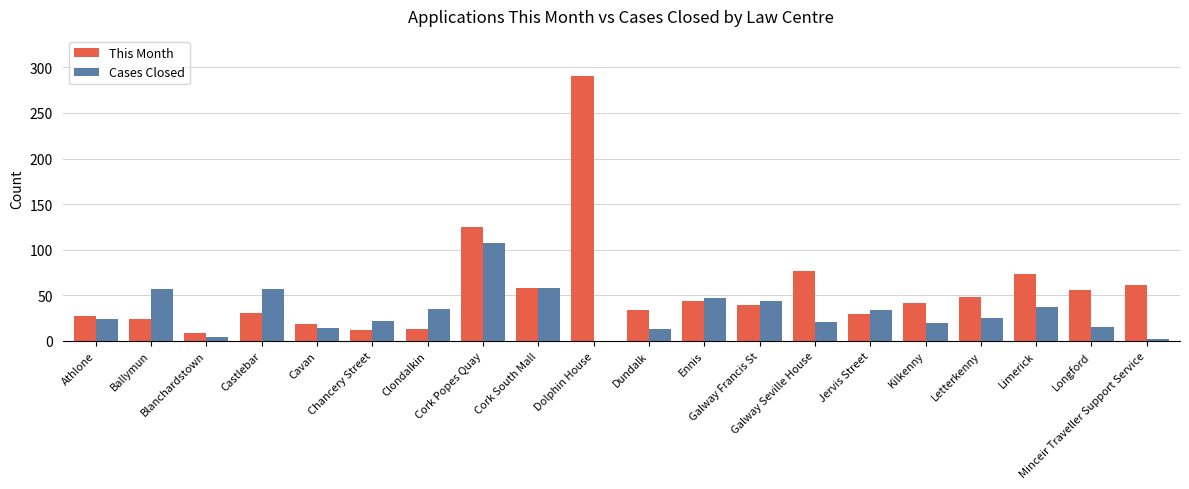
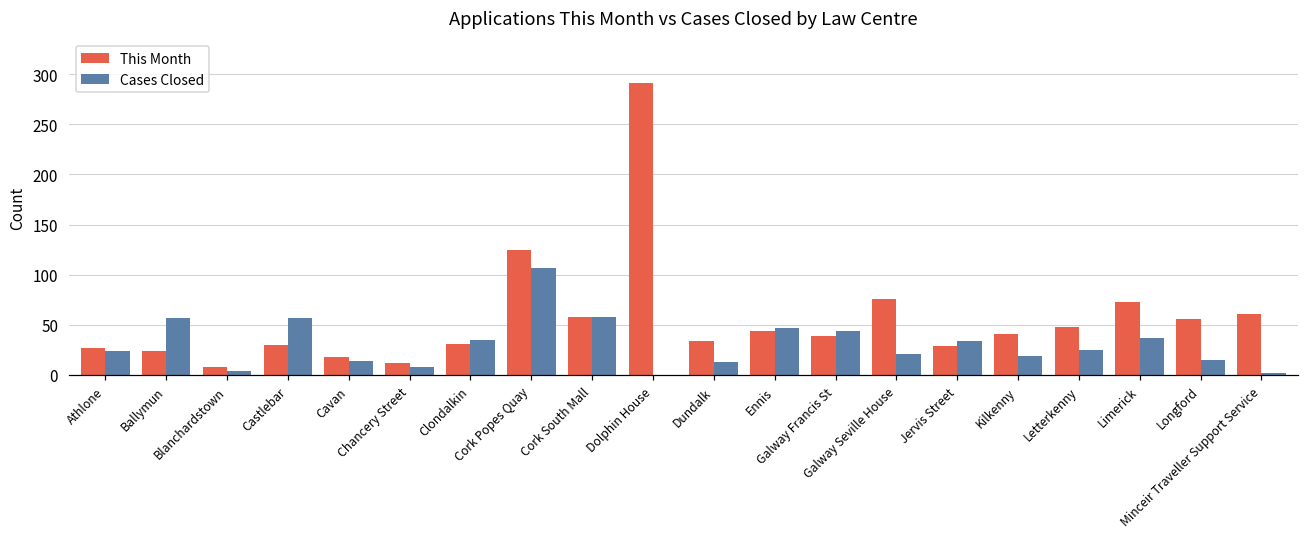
Cases Closed, Chancery Street: 20 -> 10
This Month, Clondalkin: 10 -> 30
